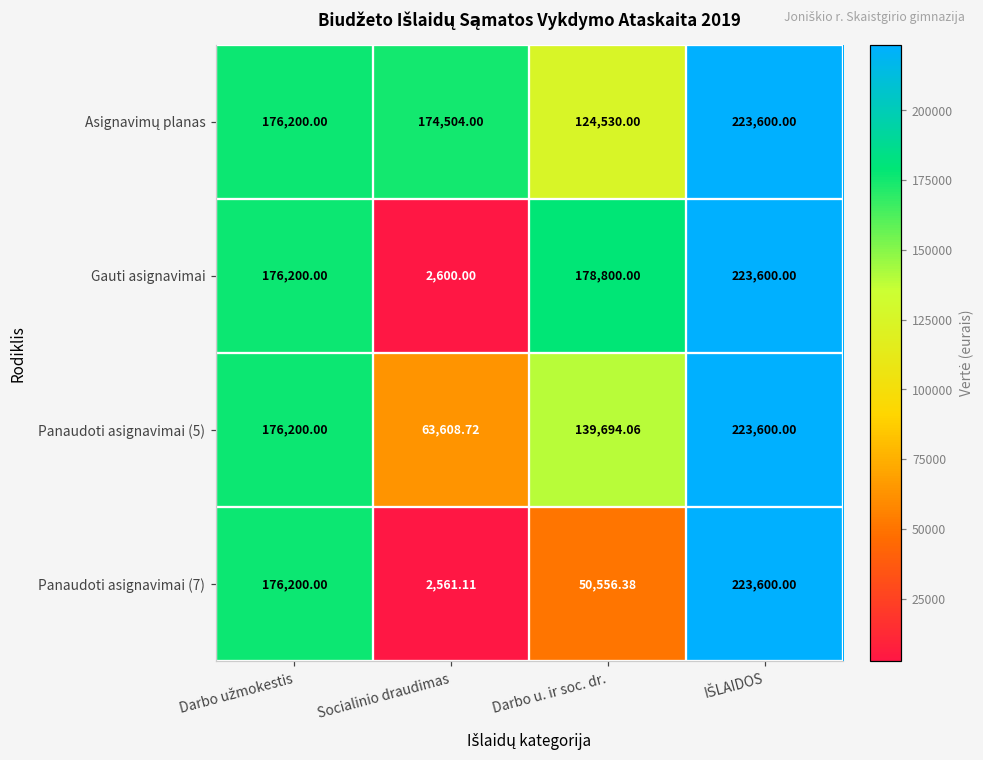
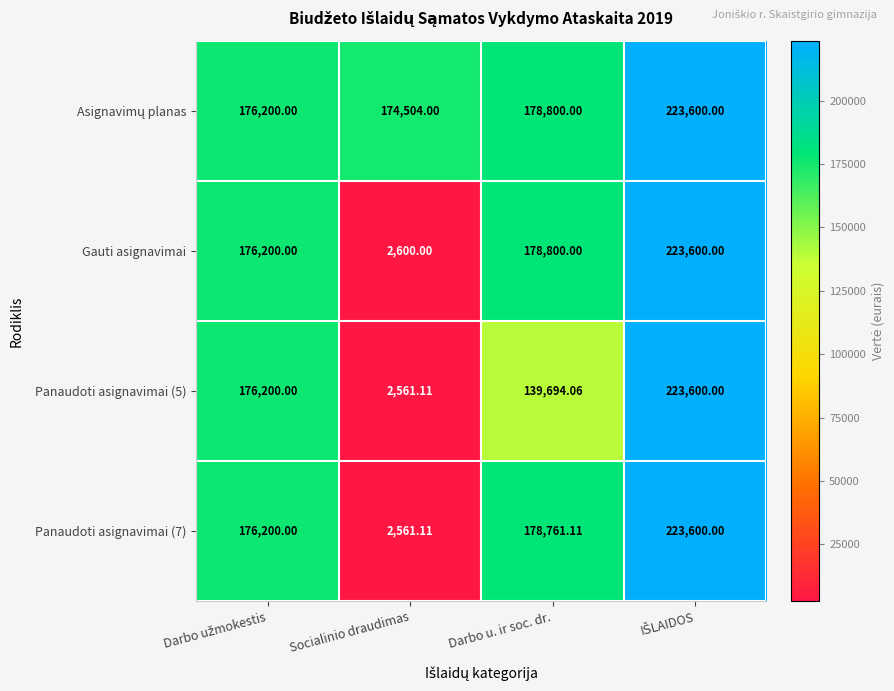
Asignavimų planas, Darbo u. ir soc. dr.: 124,530.00 -> 178,800.00
Panaudoti asignavimai (5), Socialinio draudimas: 63,608.72 -> 2,561.11
Panaudoti asignavimai (7), Darbo u. ir soc. dr.: 50,556.38 -> 178,761.11
